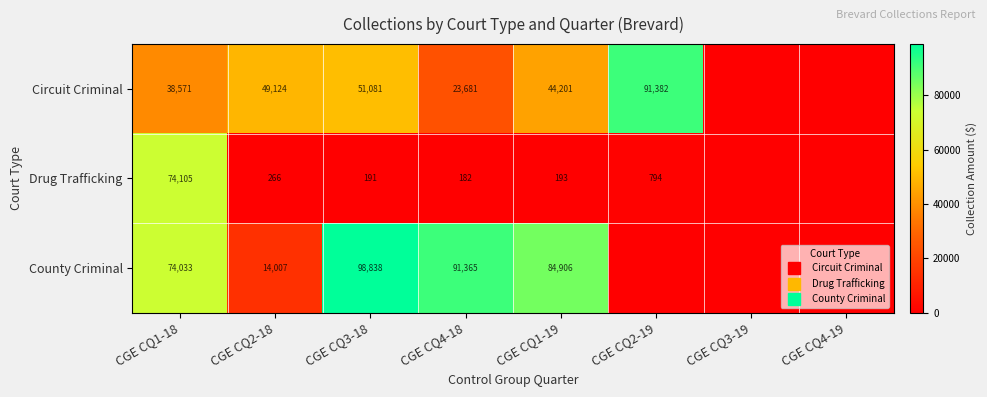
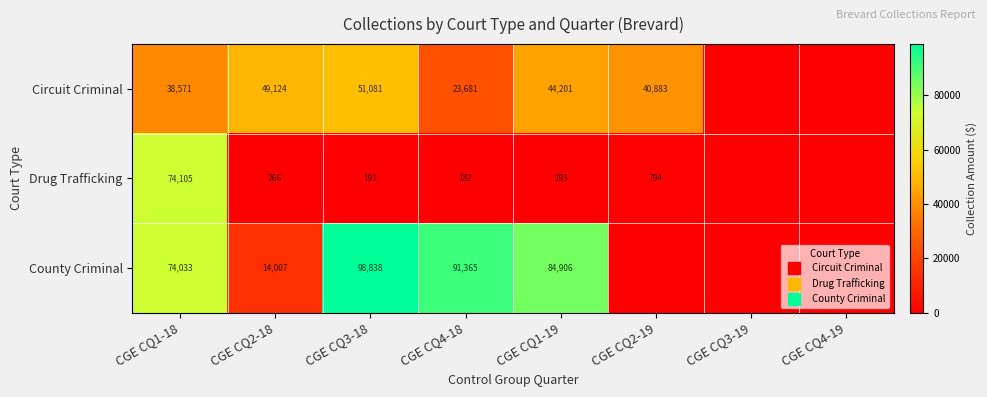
Circuit Criminal, CGE CQ2-19: 91,382 -> 40,883
